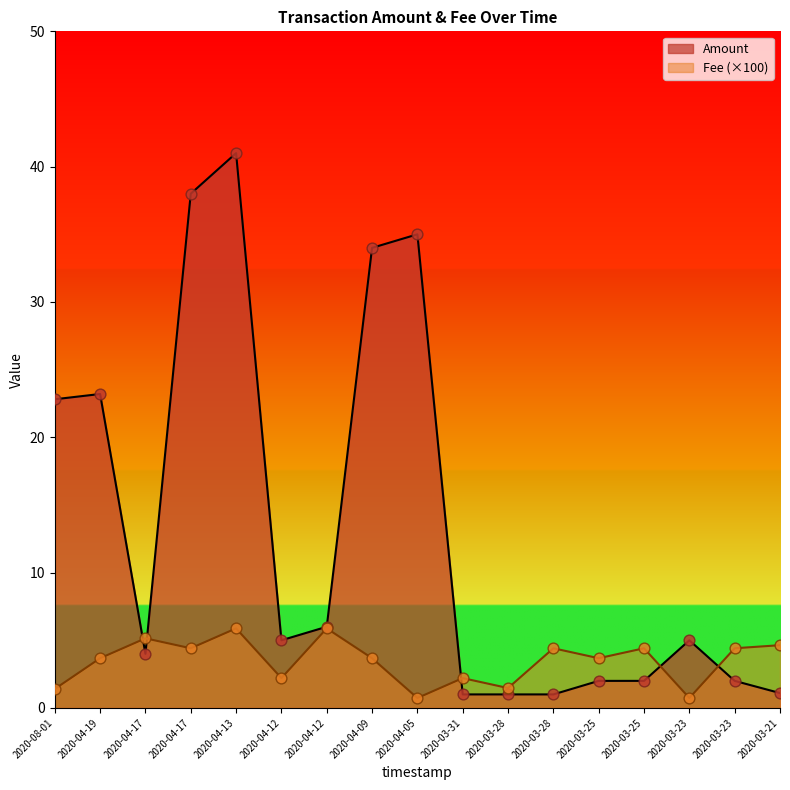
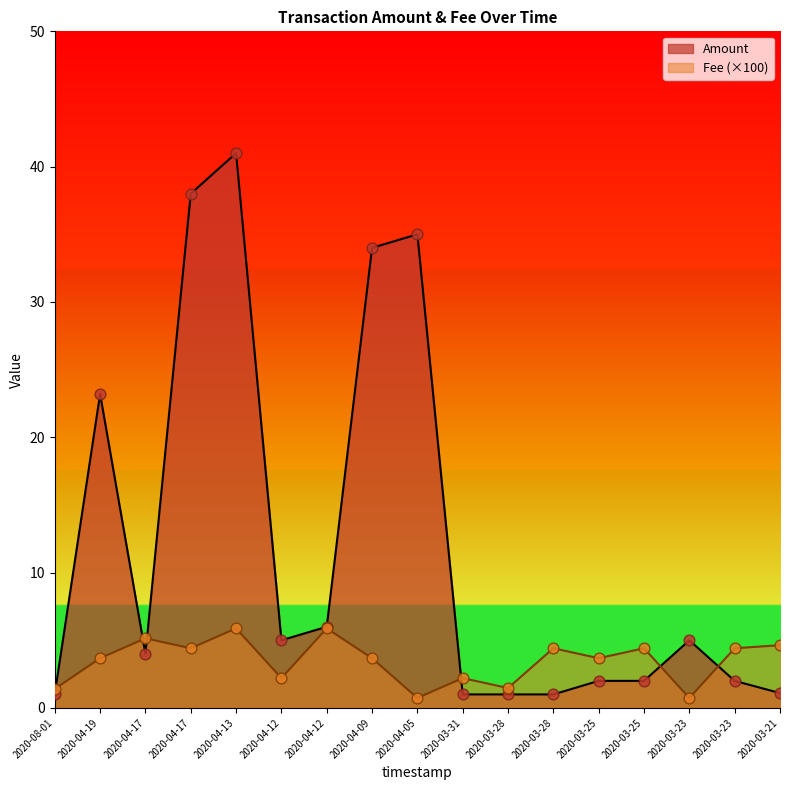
Amount, 2020-08-01: 22.8 -> 1.0
